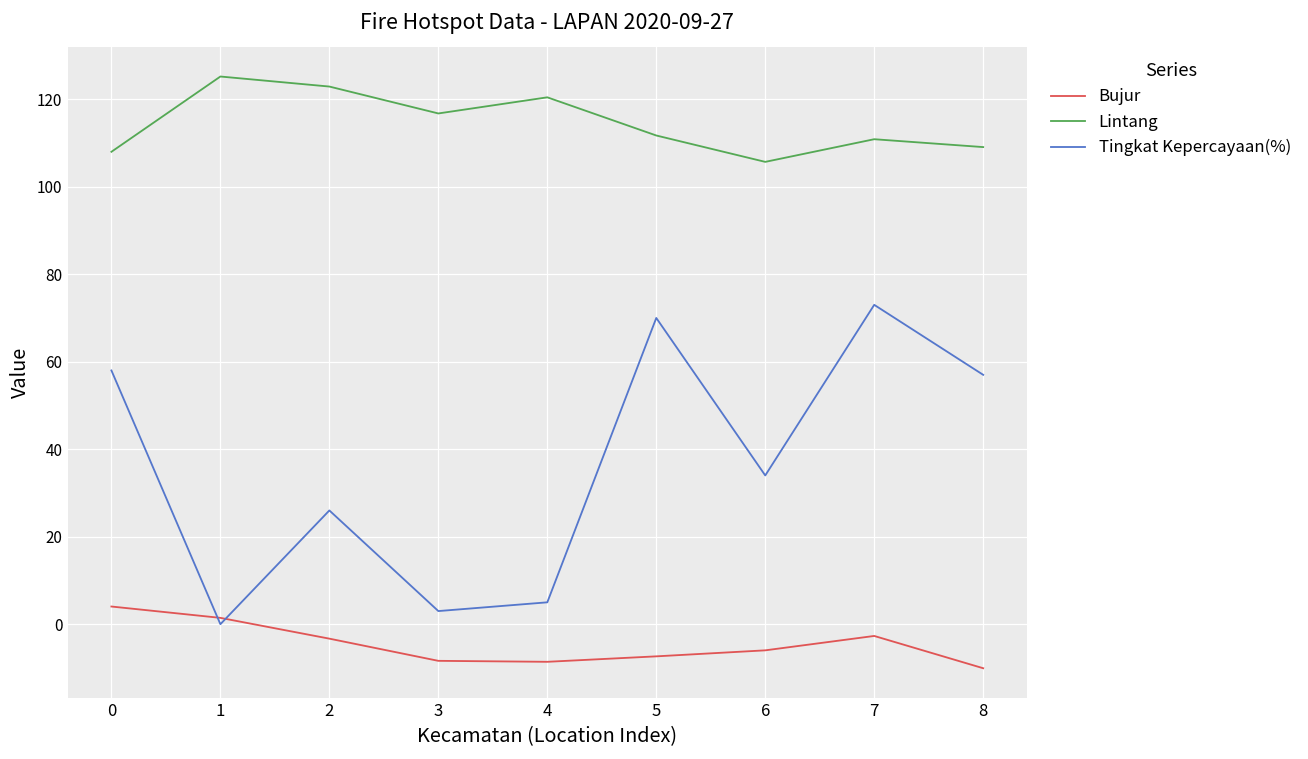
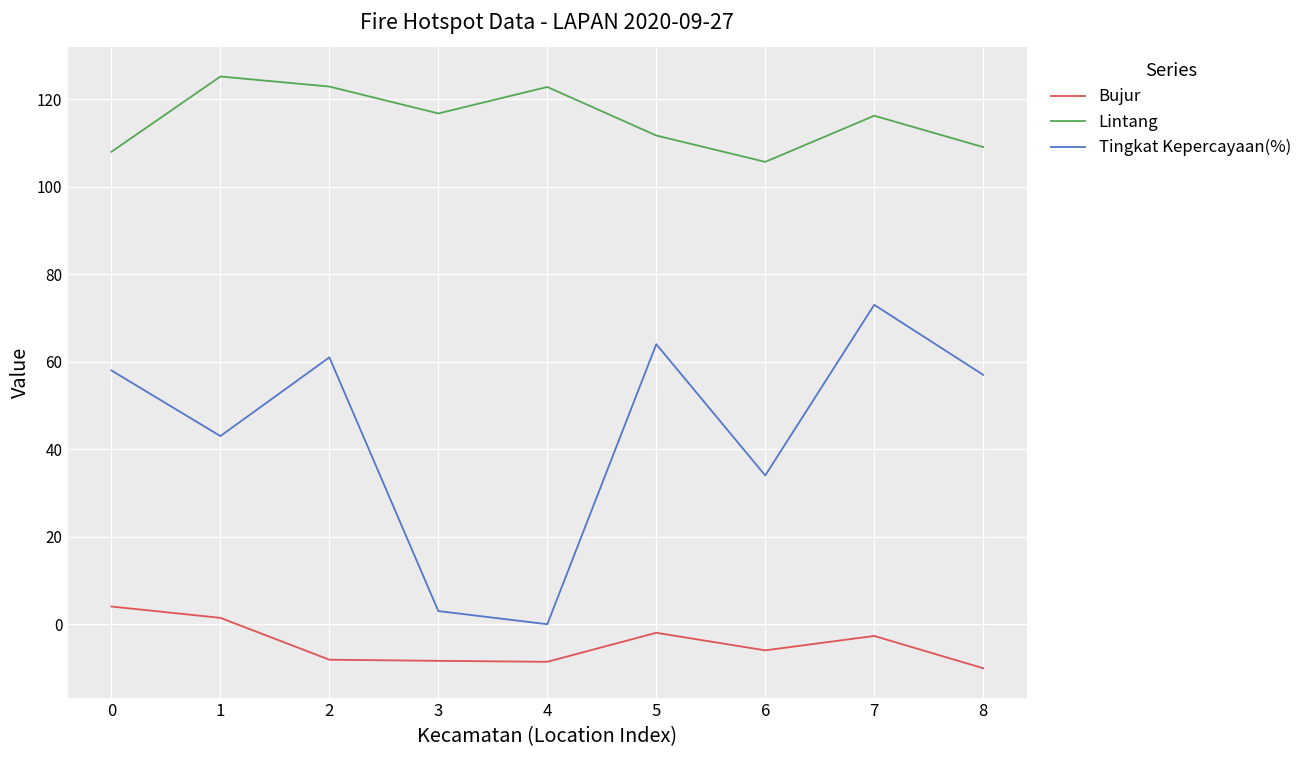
Tingkat Kepercayaan(%), 1: 0 -> 43
Bujur, 2: -3 -> -8
Tingkat Kepercayaan(%), 2: 26 -> 61
Lintang, 4: 120 -> 123
Tingkat Kepercayaan(%), 4: 5 -> 0
Bujur, 5: -7 -> -2
Tingkat Kepercayaan(%), 5: 70 -> 64
Lintang, 7: 111 -> 116
